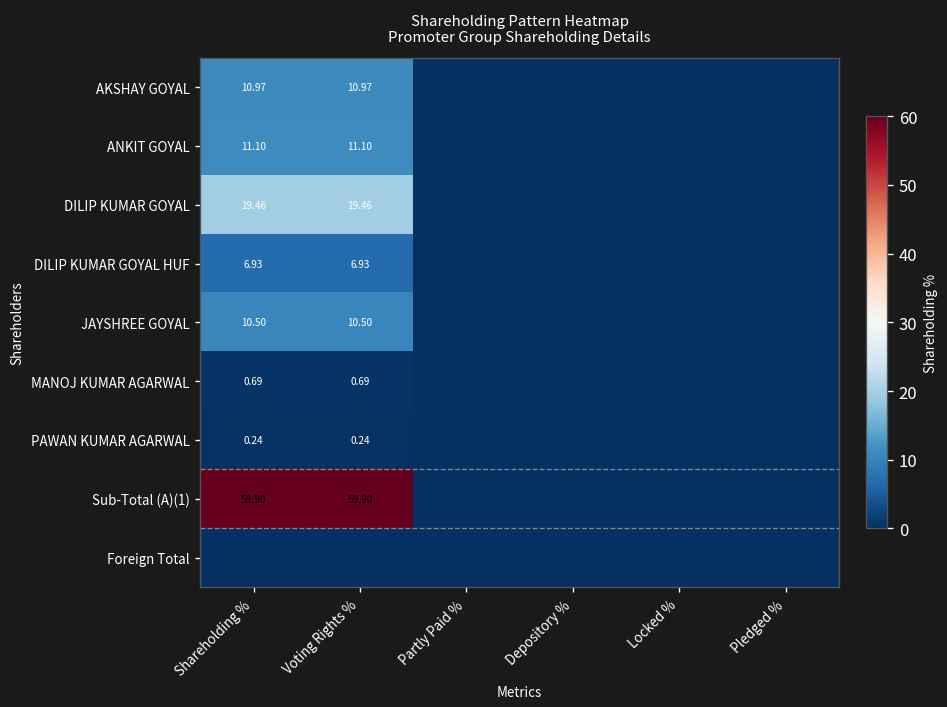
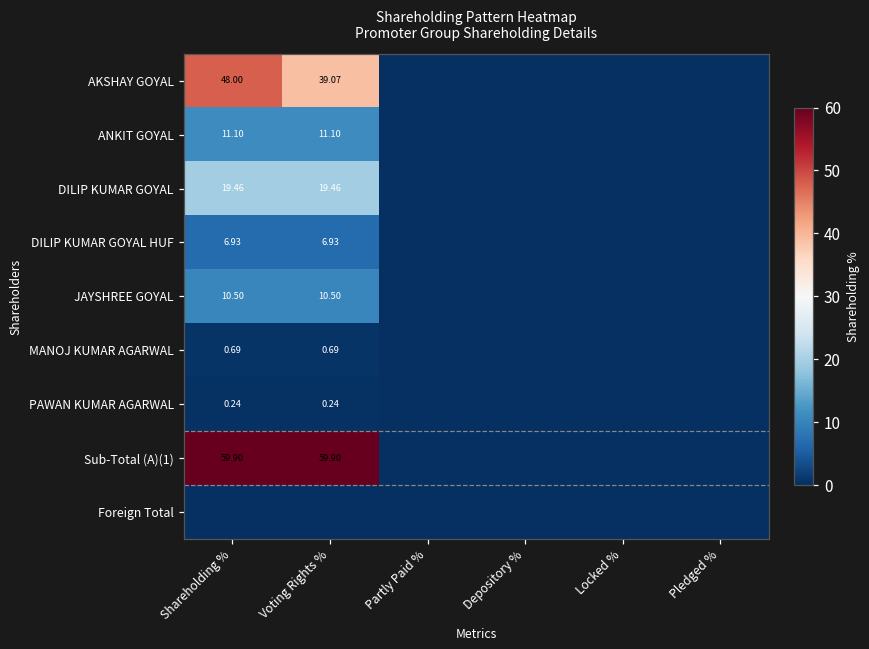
AKSHAY GOYAL, Shareholding %: 10.97 -> 48.00
AKSHAY GOYAL, Voting Rights %: 10.97 -> 39.07
